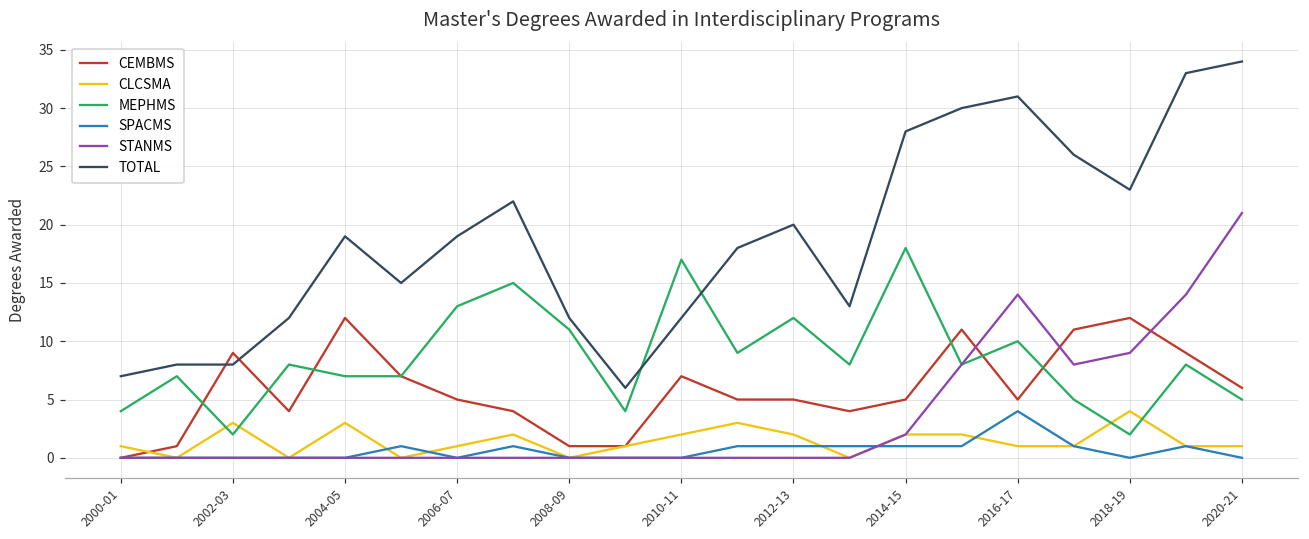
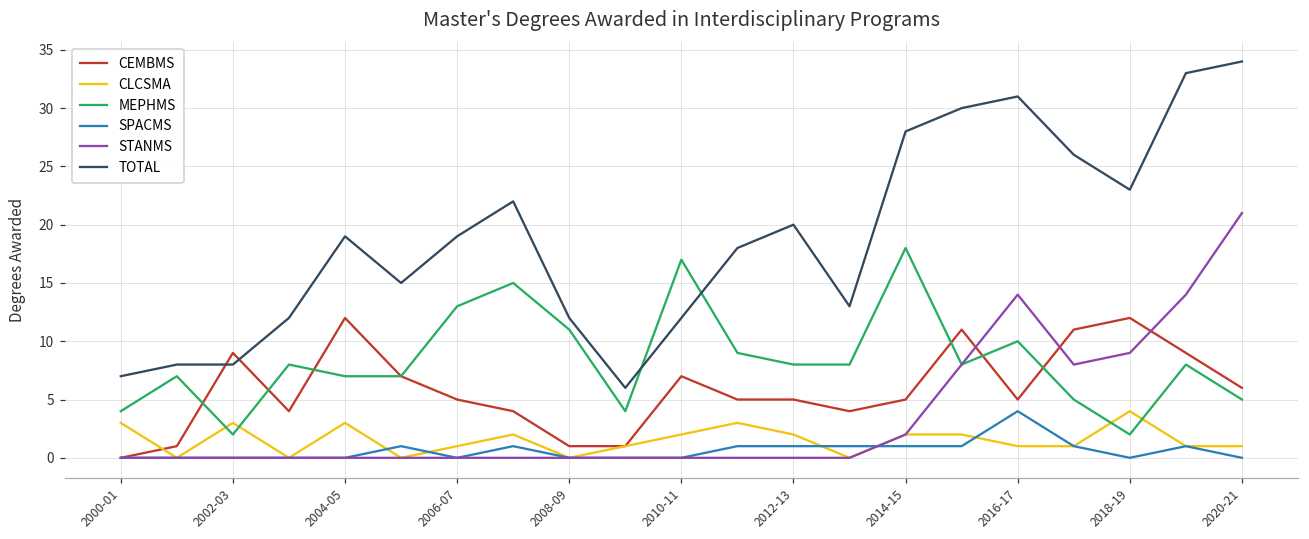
CLCSMA, 2000-01: 1 -> 3
MEPHMS, 2012-13: 12 -> 8
